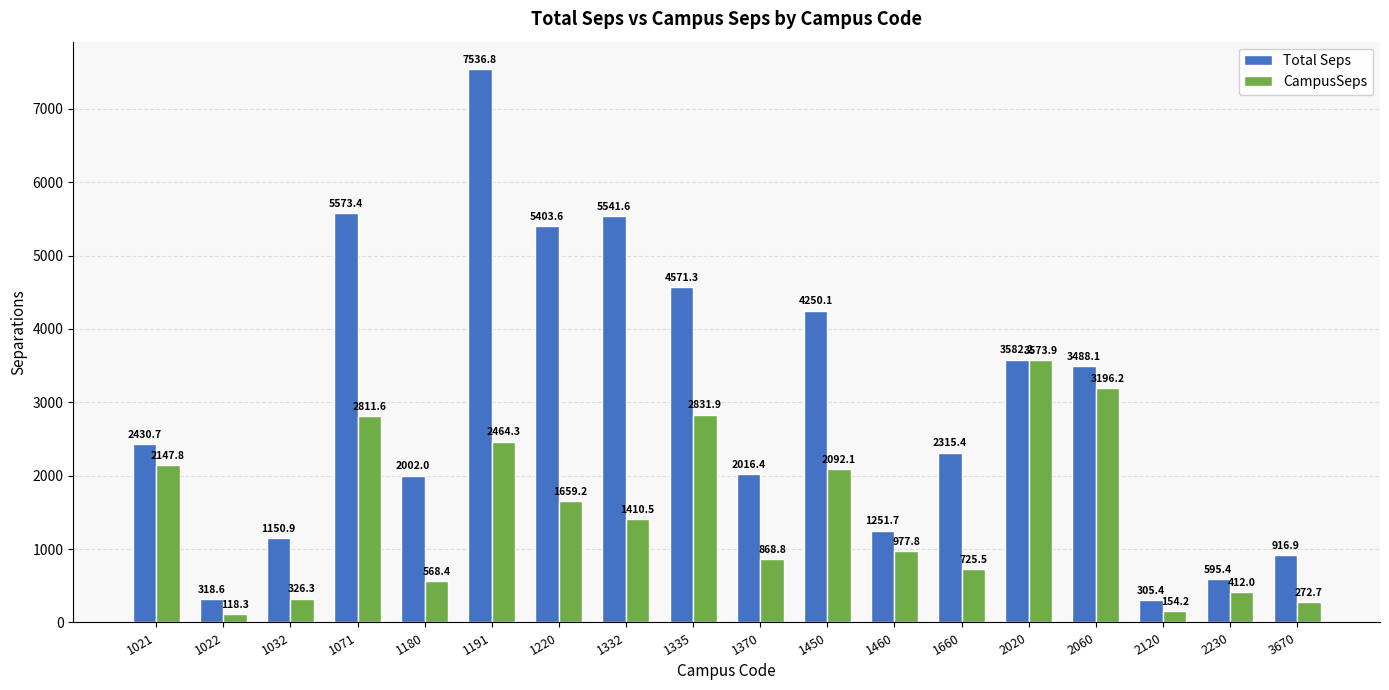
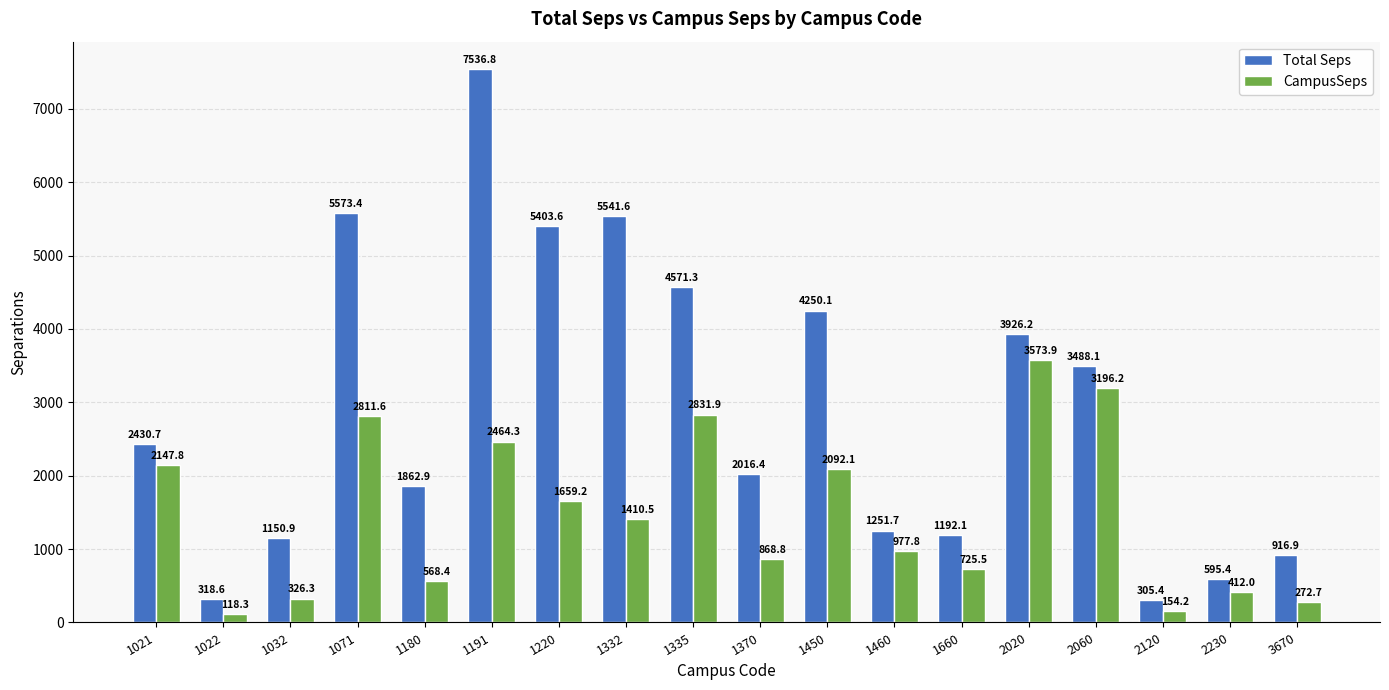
Total Seps, 1180: 2002.0 -> 1862.9
Total Seps, 1660: 2315.4 -> 1192.1
Total Seps, 2020: 3582.2 -> 3926.2
